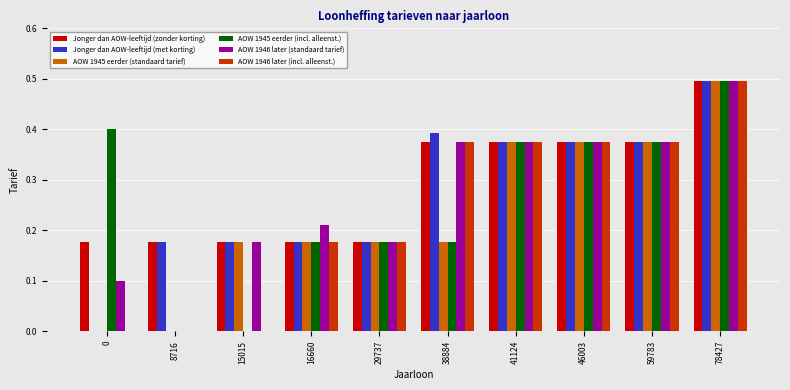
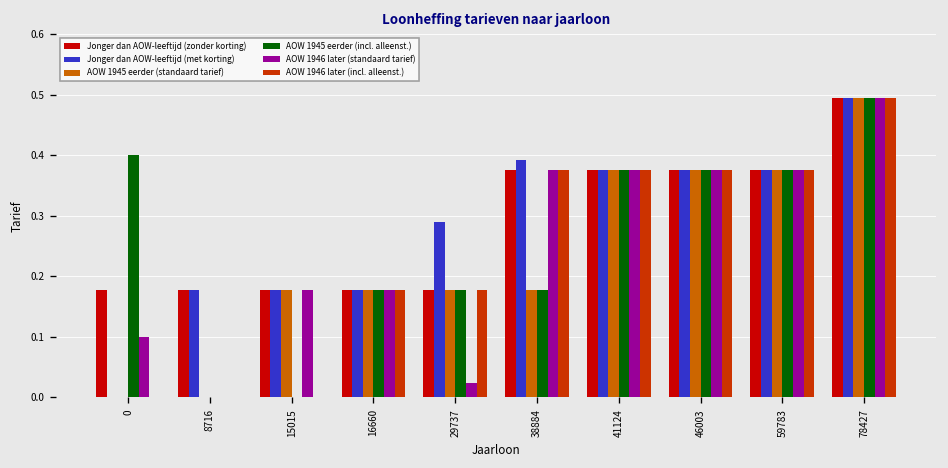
AOW 1946 later (standaard tarief), 16660: 0.21 -> 0.18
Jonger dan AOW-leeftijd (met korting), 29737: 0.18 -> 0.29
AOW 1946 later (standaard tarief), 29737: 0.18 -> 0.02
